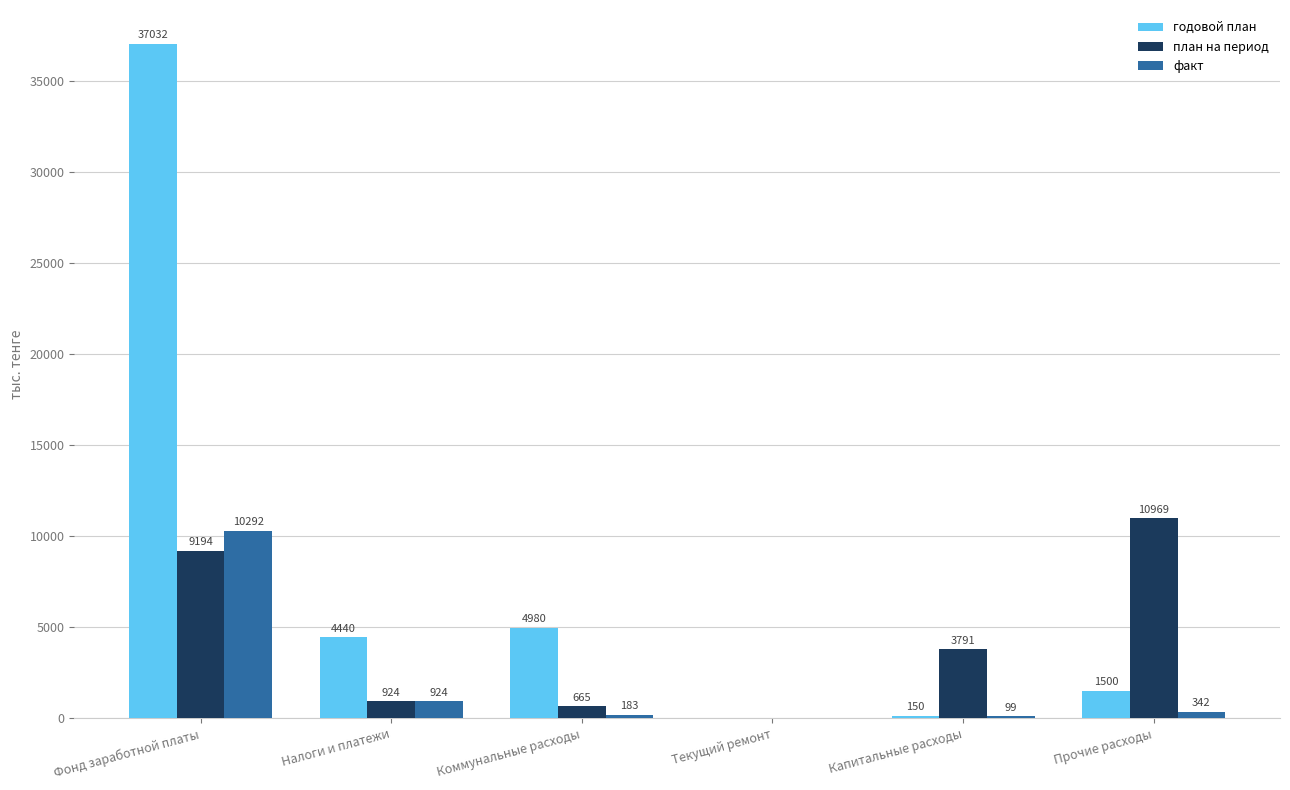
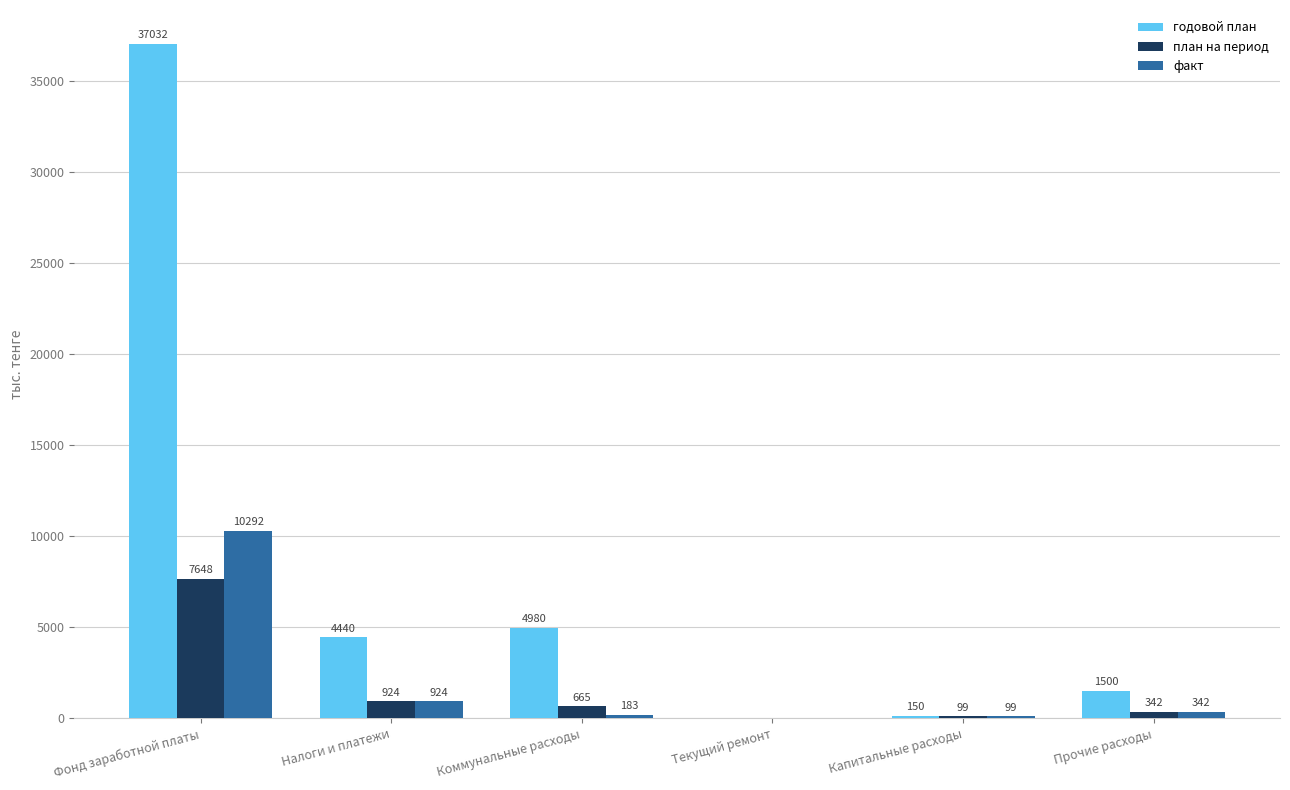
план на период, Фонд заработной платы: 9194 -> 7648
план на период, Капитальные расходы: 3791 -> 99
план на период, Прочие расходы: 10969 -> 342
